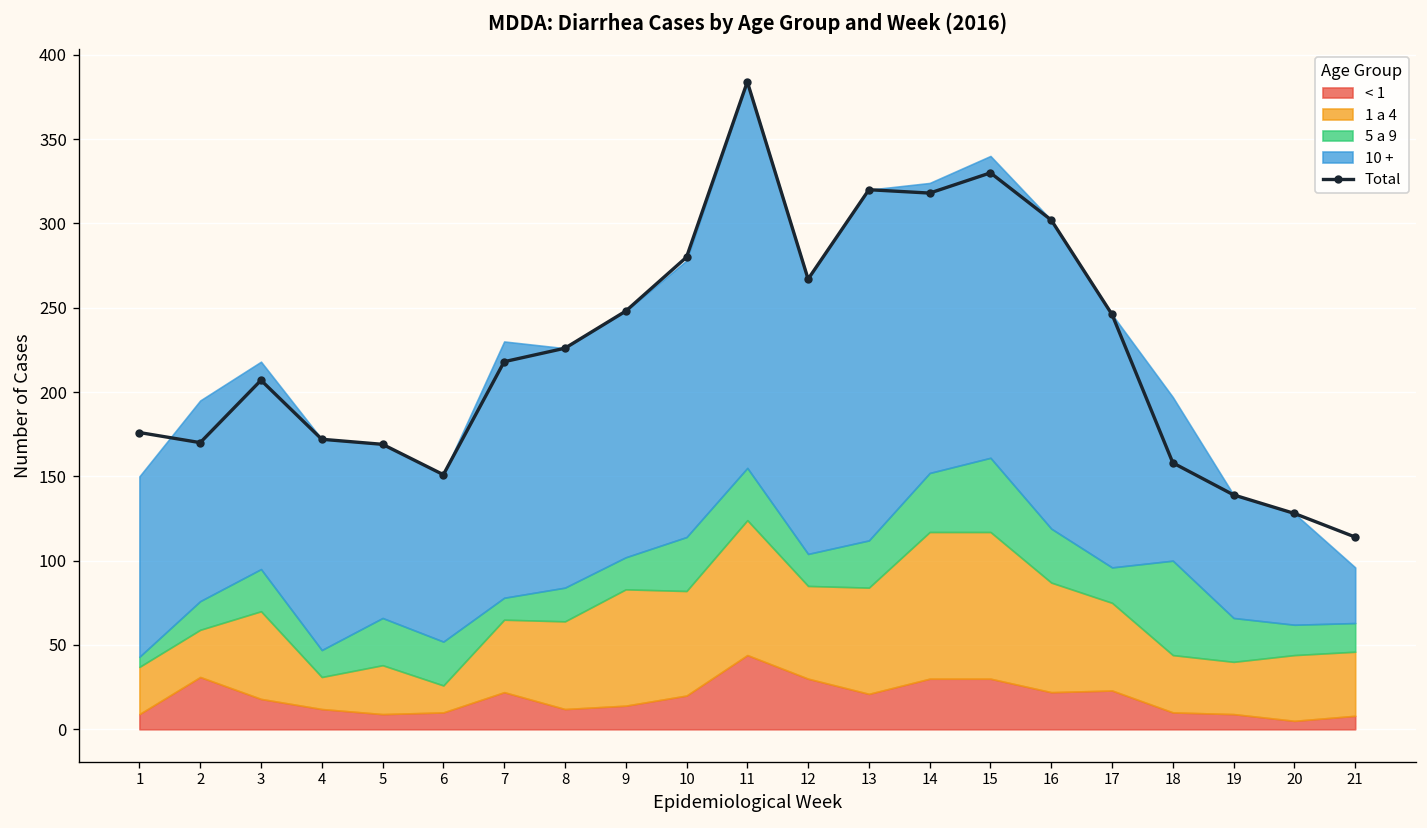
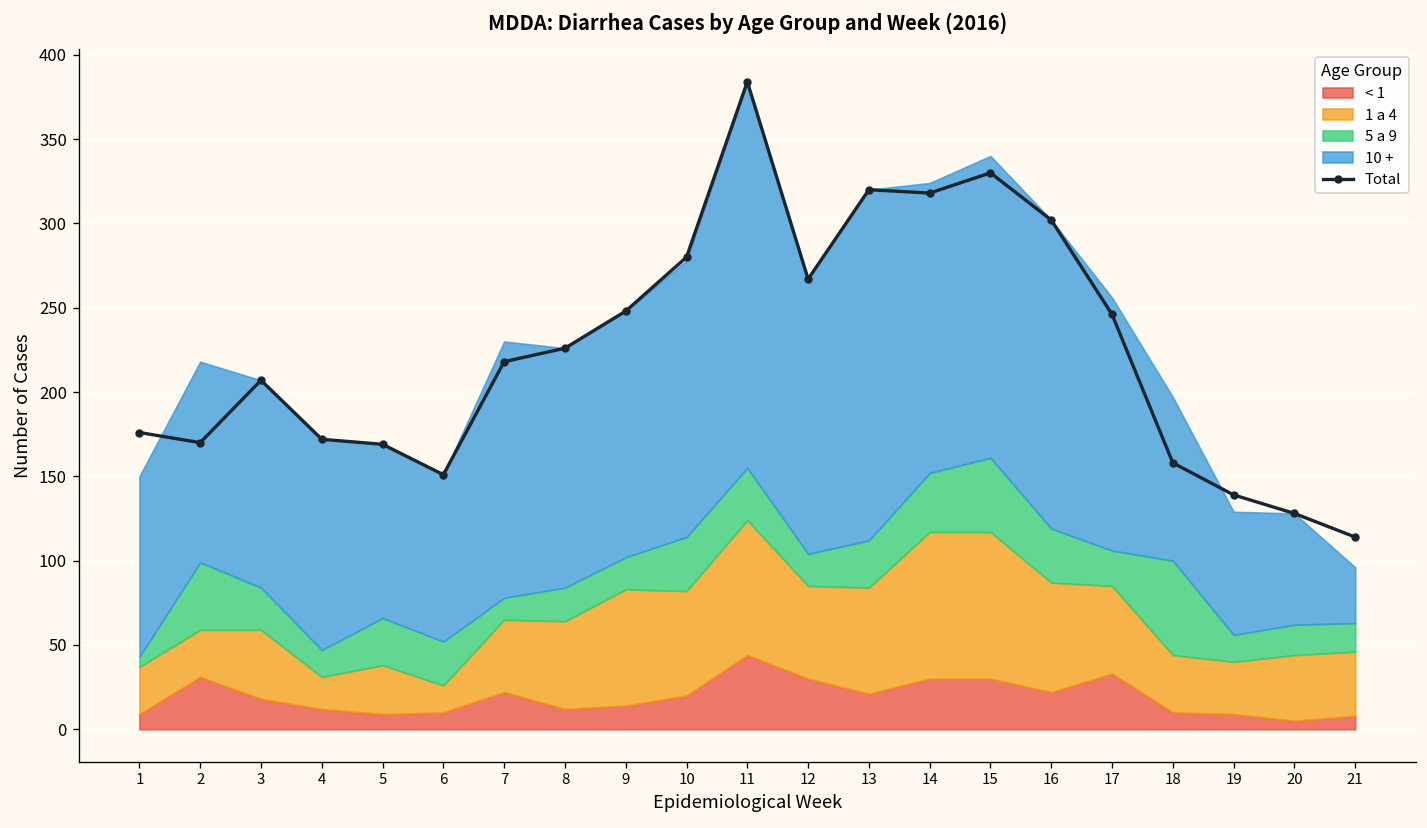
5 a 9, 2: 17 -> 40
1 a 4, 3: 52 -> 41
< 1, 17: 23 -> 33
5 a 9, 19: 26 -> 16
